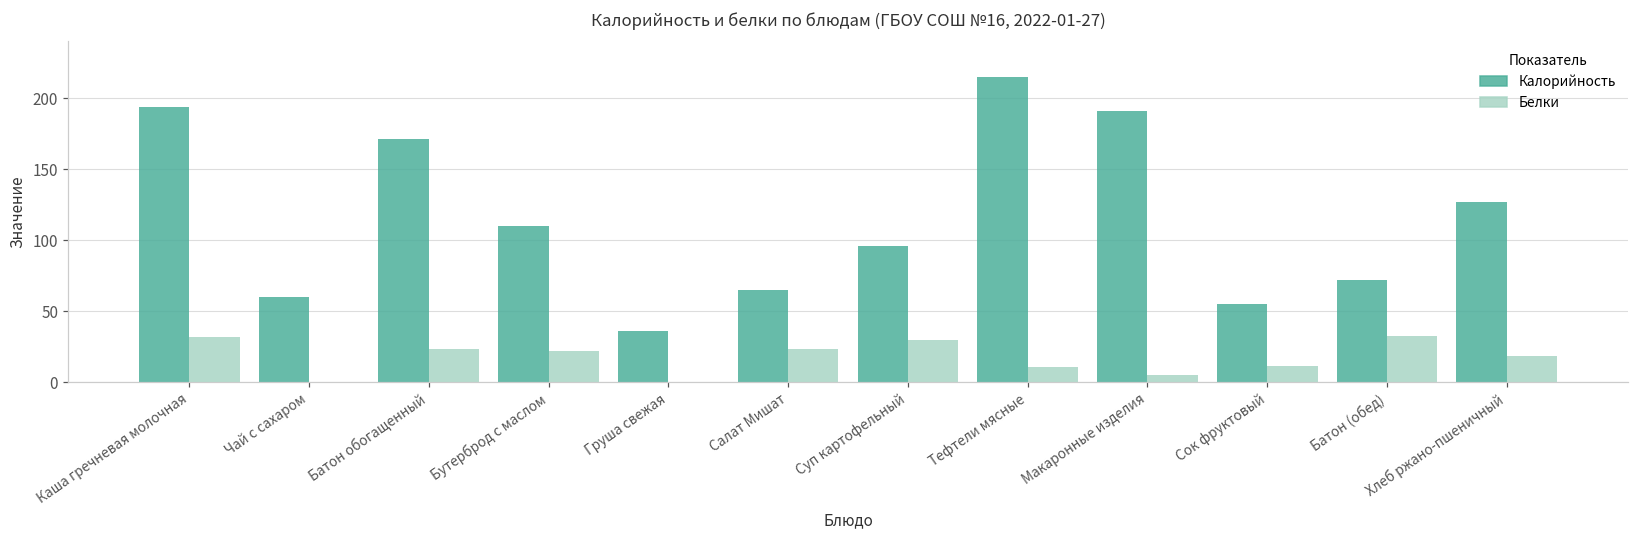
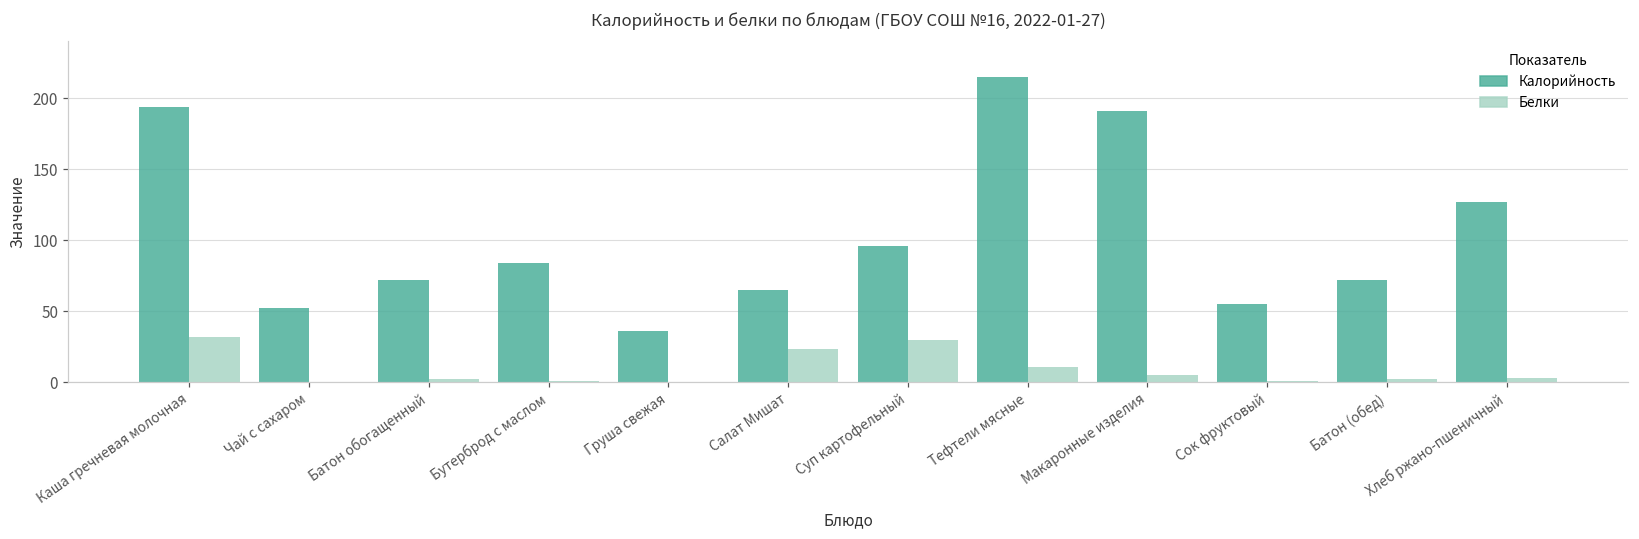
Калорийность, Чай с сахаром: 60 -> 52
Калорийность, Батон обогащенный: 171 -> 72
Белки, Батон обогащенный: 24 -> 2
Калорийность, Бутерброд с маслом: 110 -> 84
Белки, Бутерброд с маслом: 22 -> 1
Белки, Сок фруктовый: 12 -> 1
Белки, Батон (обед): 32 -> 2
Белки, Хлеб ржано-пшеничный: 18 -> 3
